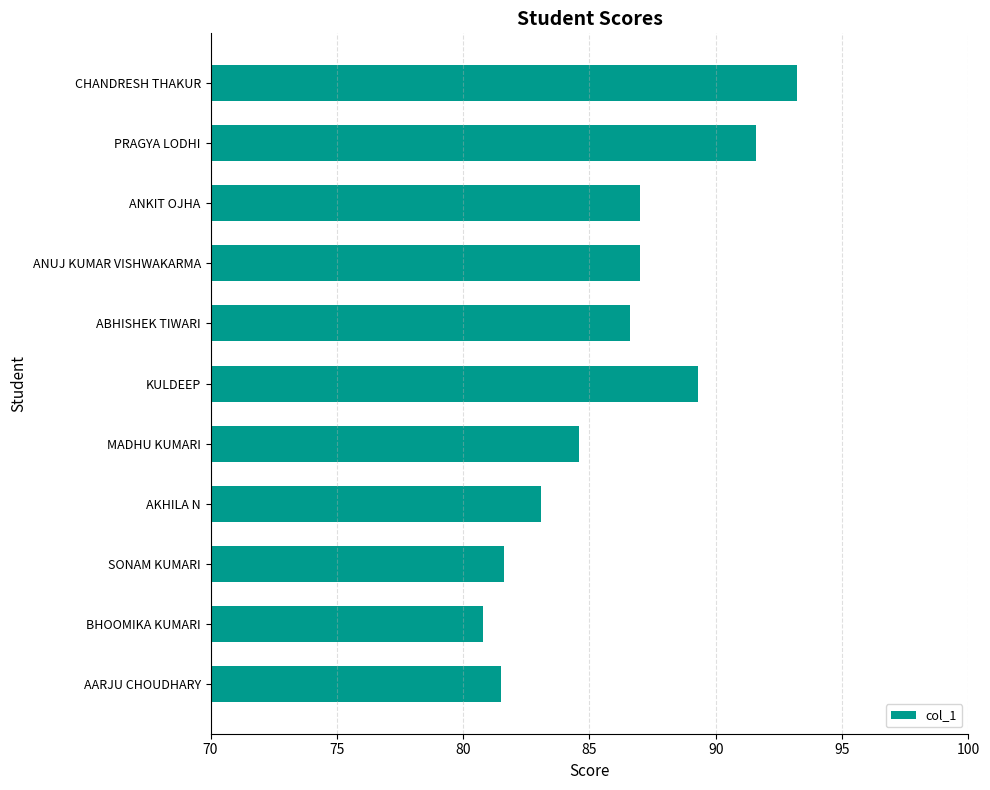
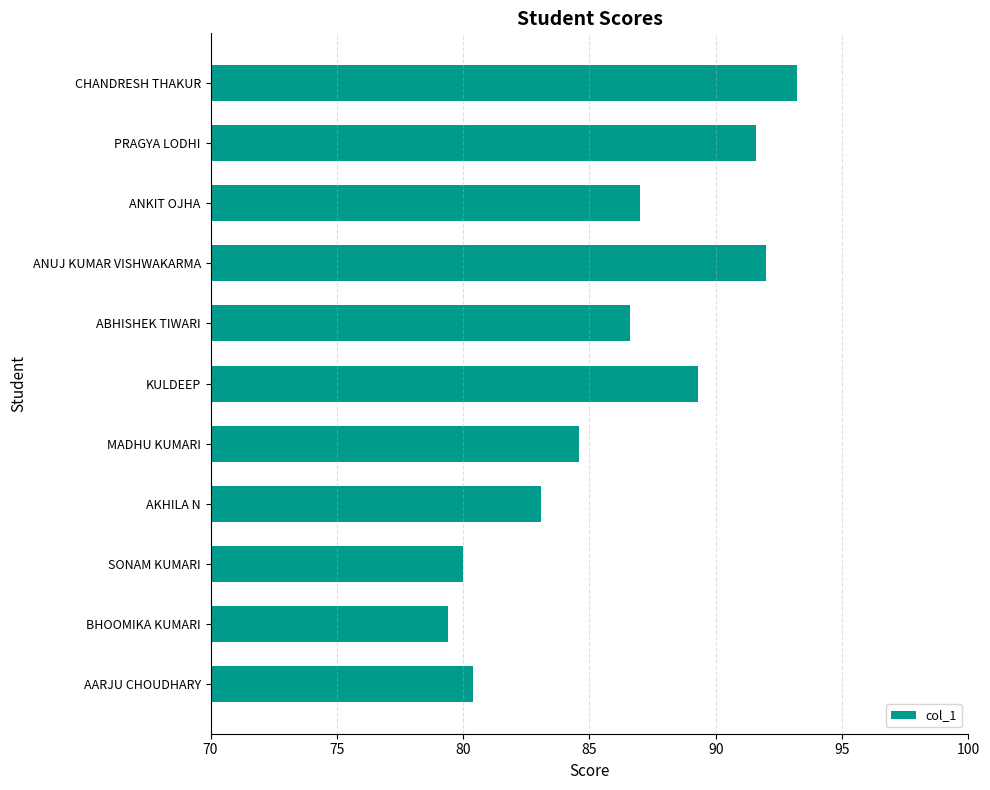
ANUJ KUMAR VISHWAKARMA: 87 -> 92
SONAM KUMARI: 81.6 -> 80.0
BHOOMIKA KUMARI: 80.8 -> 79.4
AARJU CHOUDHARY: 81.5 -> 80.4
